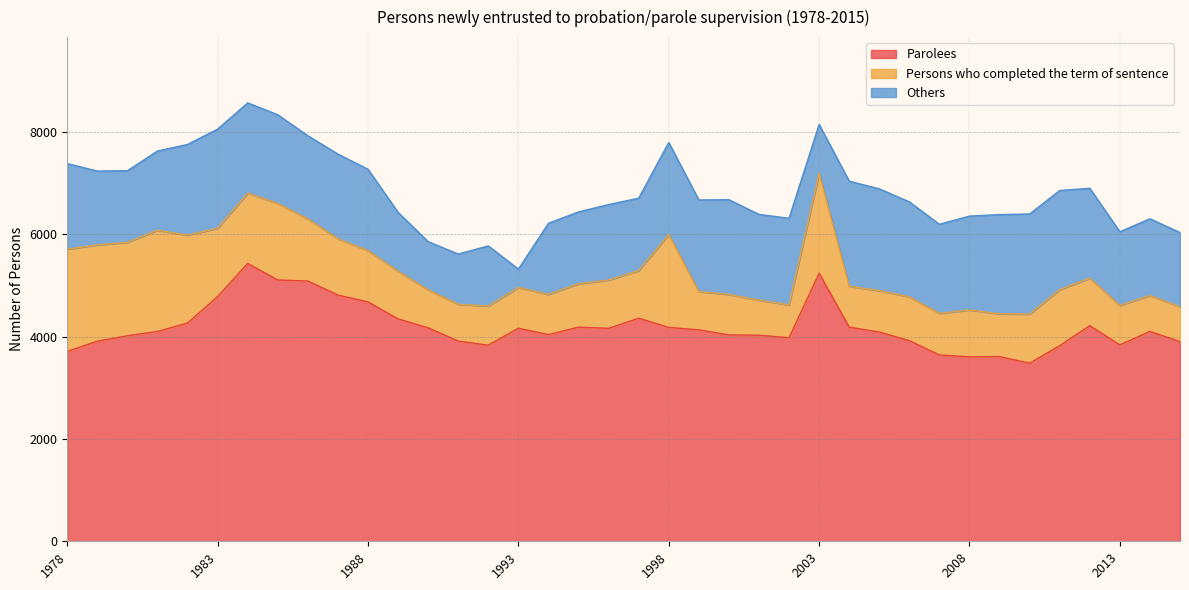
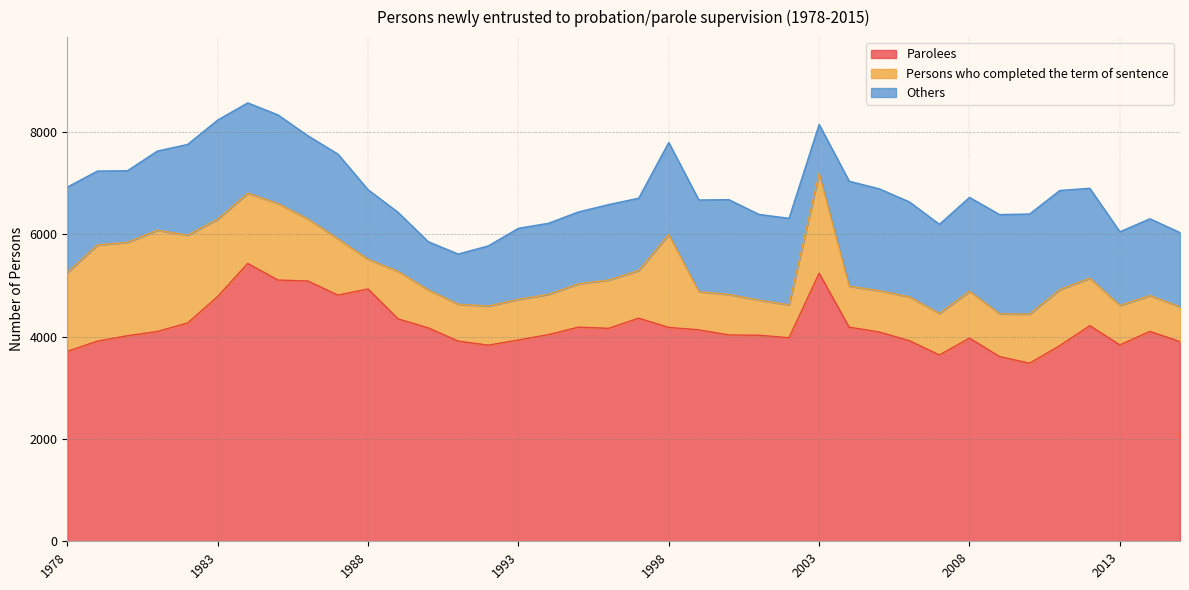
Persons who completed the term of sentence, 1978: 2000 -> 1500
Persons who completed the term of sentence, 1983: 1300 -> 1500
Parolees, 1988: 4700 -> 4900
Persons who completed the term of sentence, 1988: 1000 -> 600
Others, 1988: 1600 -> 1400
Parolees, 1993: 4200 -> 3900
Others, 1993: 400 -> 1400
Parolees, 2008: 3600 -> 4000
